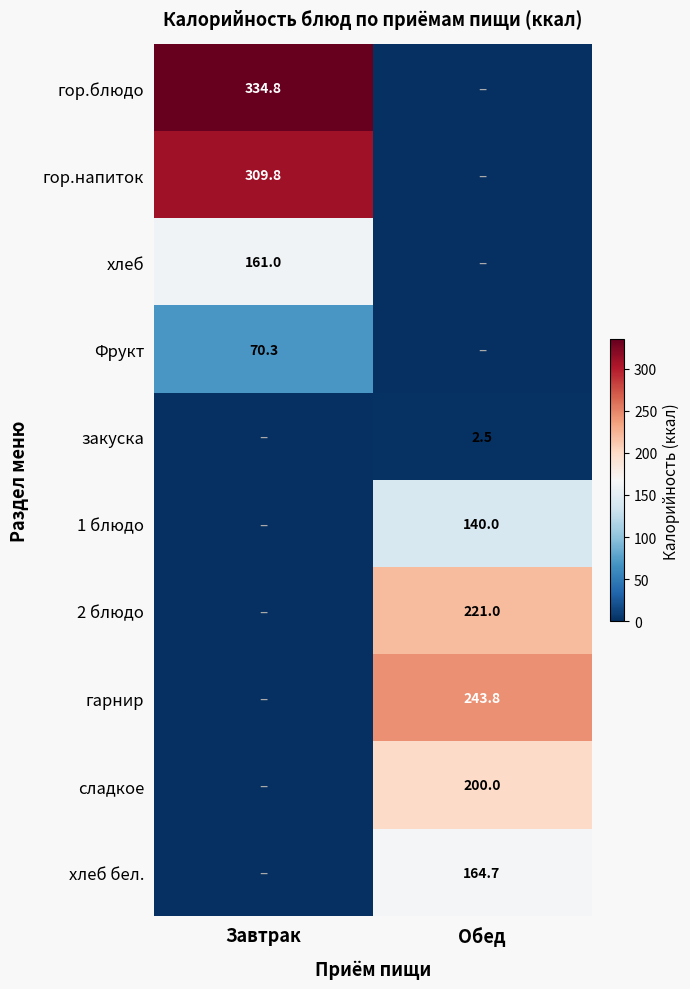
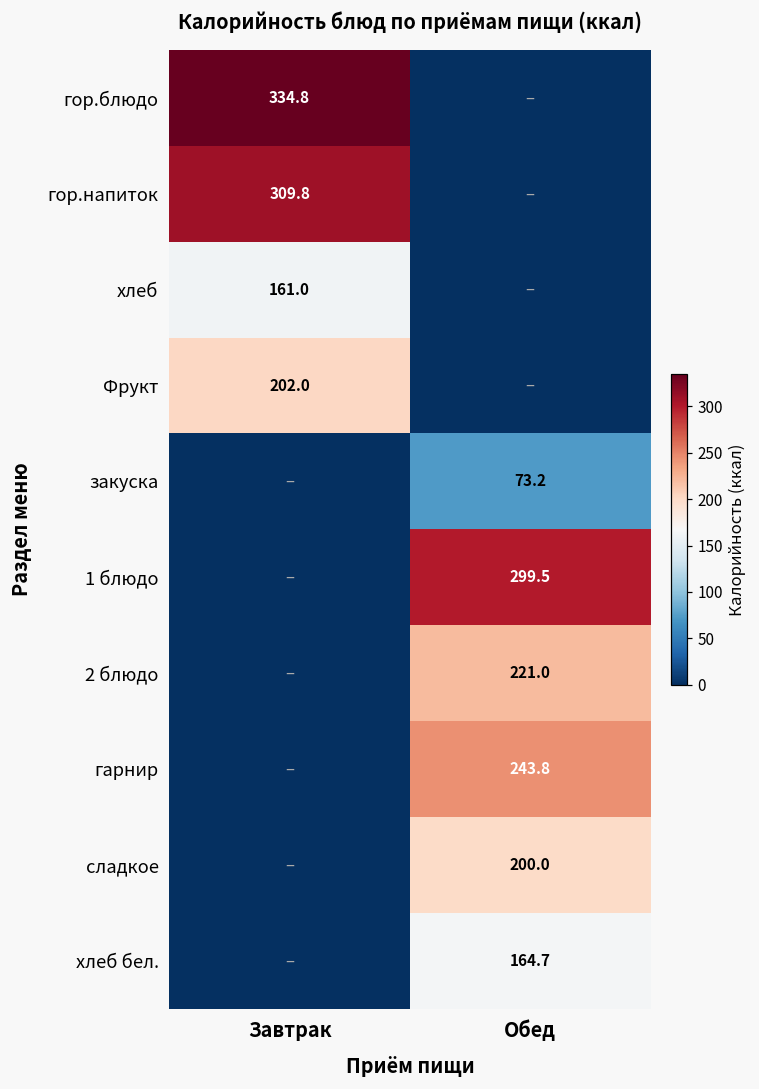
Фрукт, Завтрак: 70.3 -> 202.0
закуска, Обед: 2.5 -> 73.2
1 блюдо, Обед: 140.0 -> 299.5
